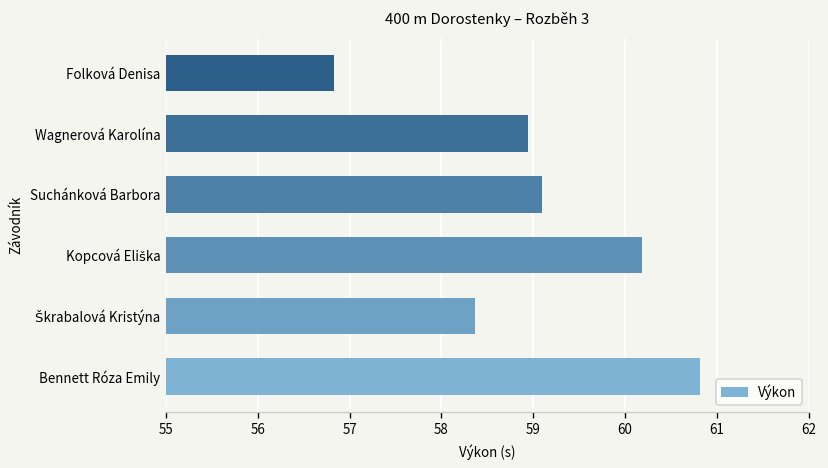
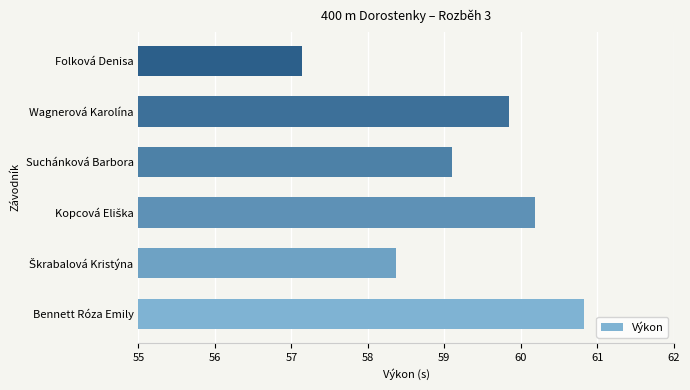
Folková Denisa: 56.8 -> 57.1
Wagnerová Karolína: 58.9 -> 59.9
